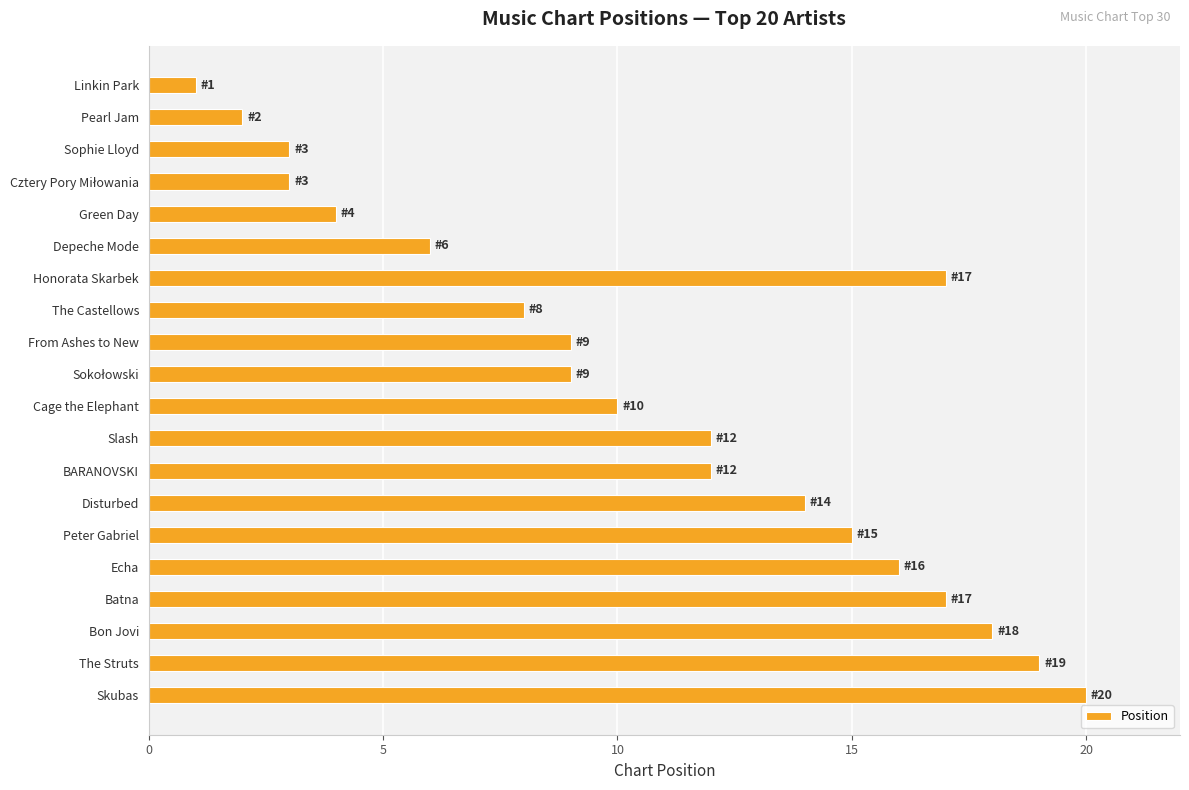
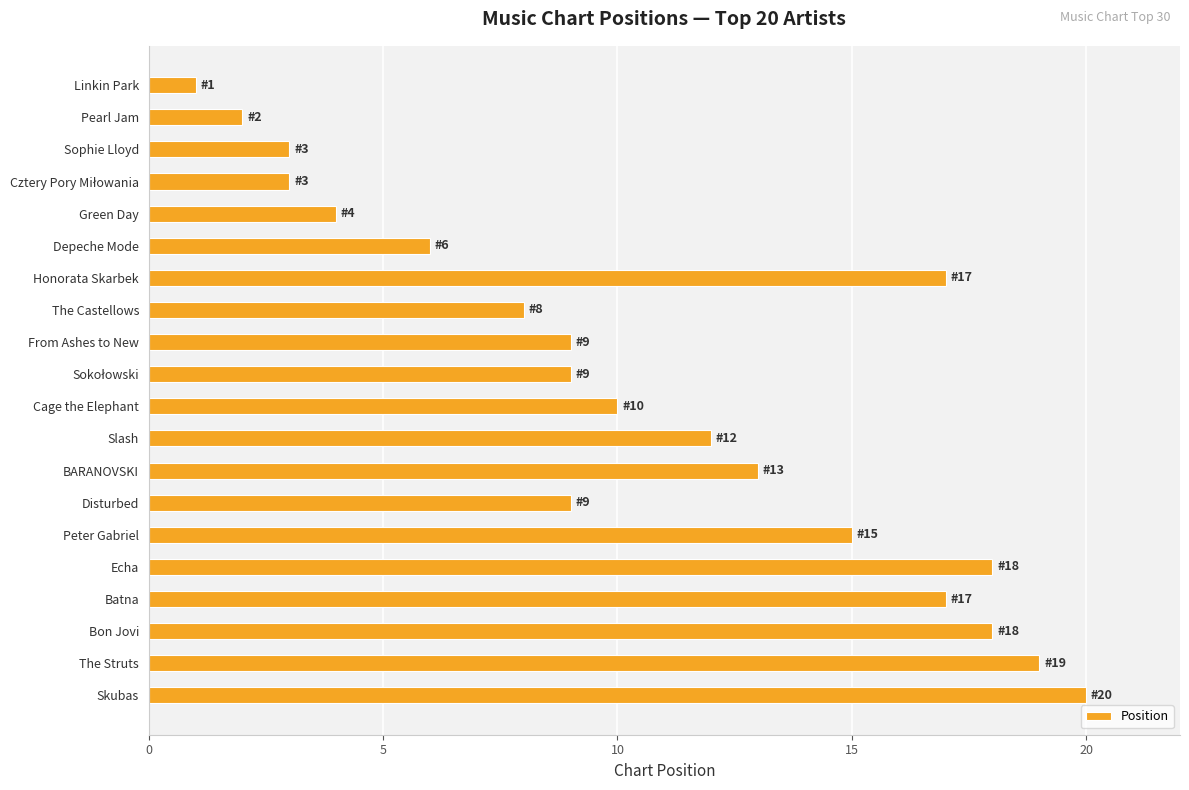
BARANOVSKI: 12 -> 13
Disturbed: 14 -> 9
Echa: 16 -> 18
